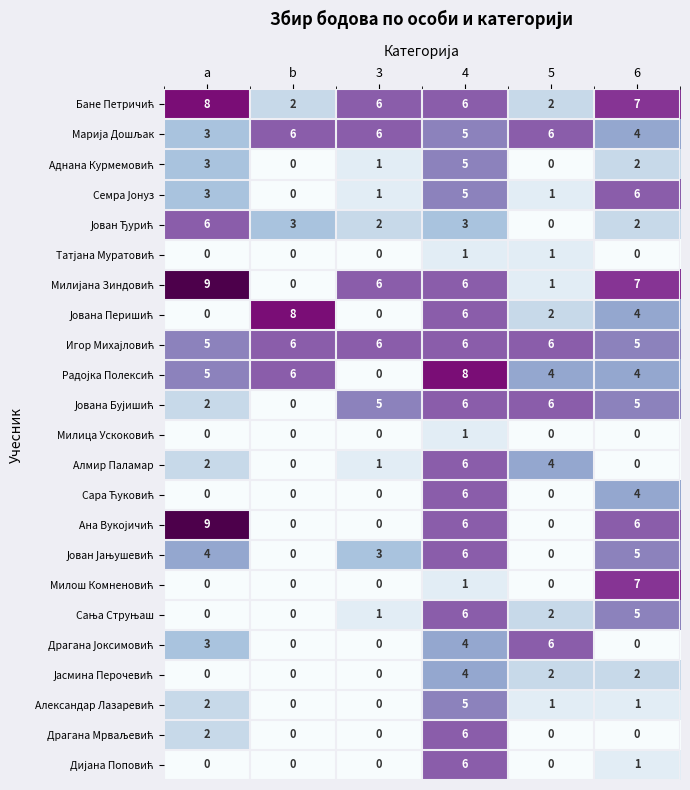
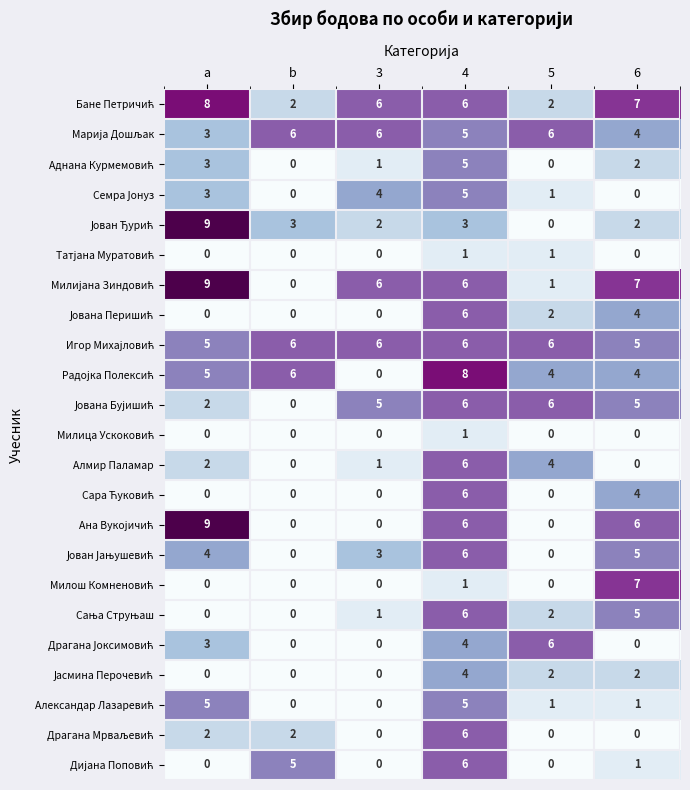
Семра Јонуз, 3: 1 -> 4
Семра Јонуз, 6: 6 -> 0
Јован Ђурић, a: 6 -> 9
Јована Перишић, b: 8 -> 0
Александар Лазаревић, a: 2 -> 5
Драгана Мрваљевић, b: 0 -> 2
Дијана Поповић, b: 0 -> 5
